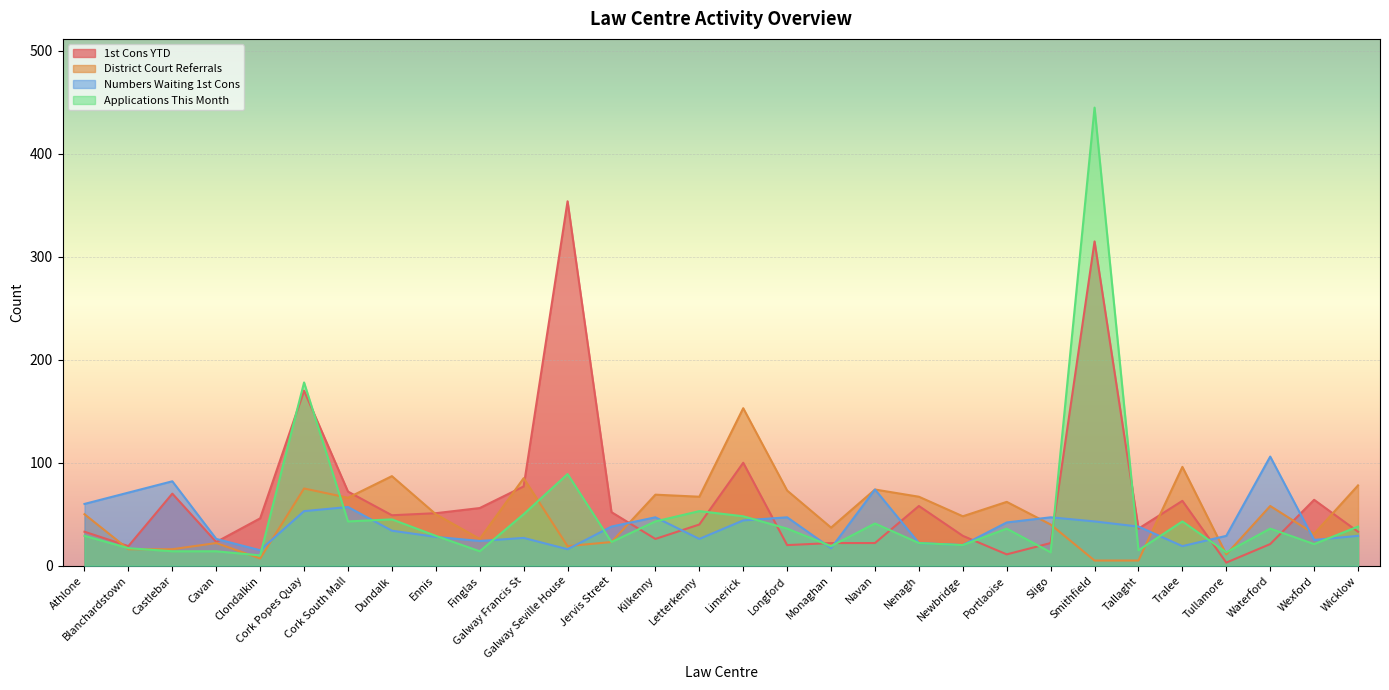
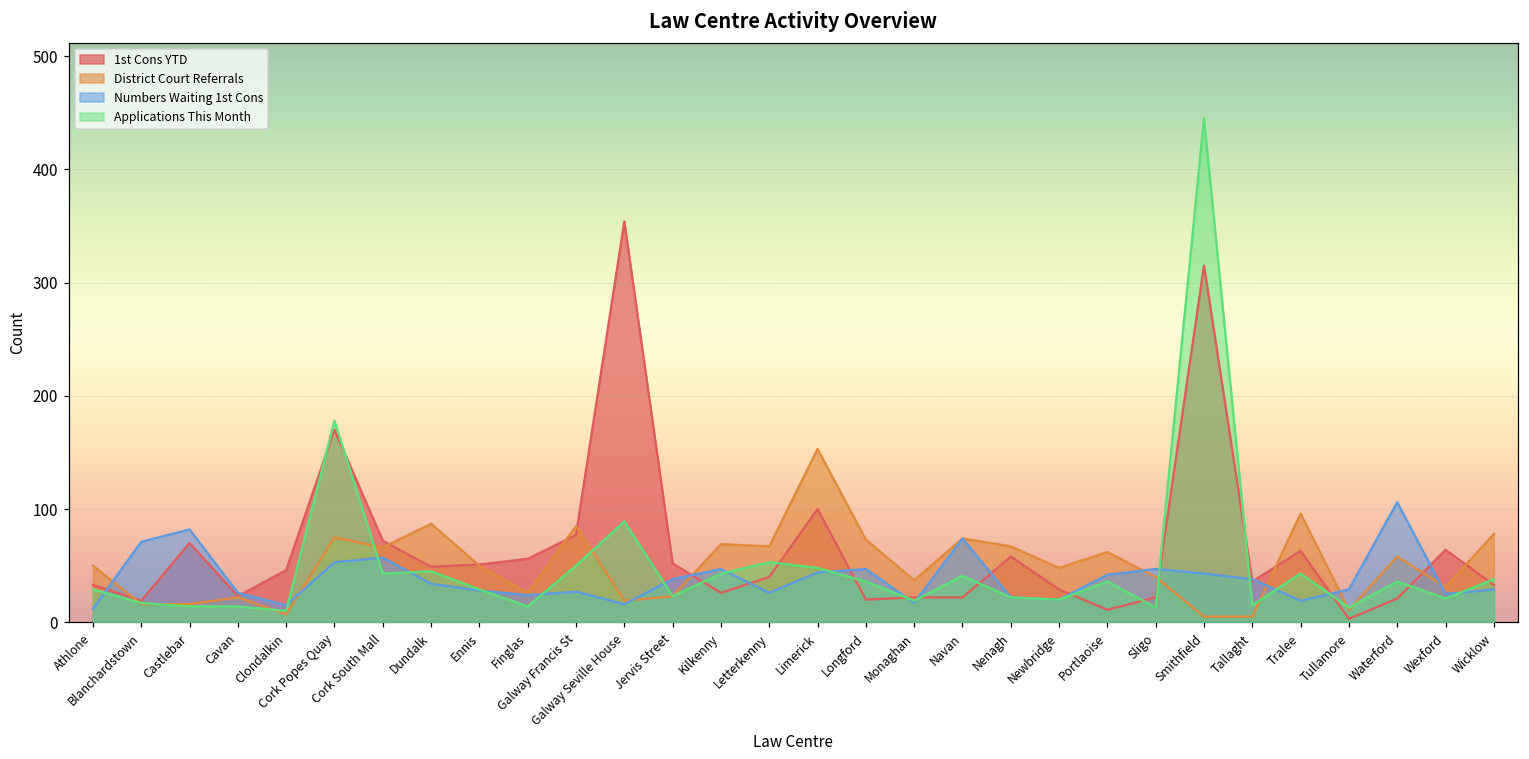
Numbers Waiting 1st Cons, Athlone: 60 -> 12
